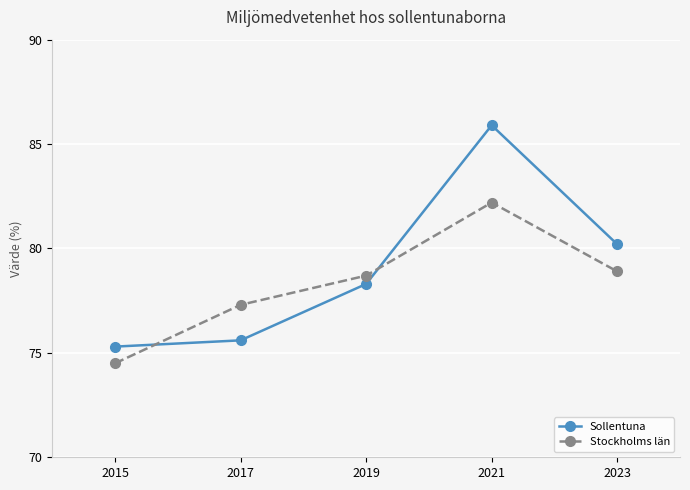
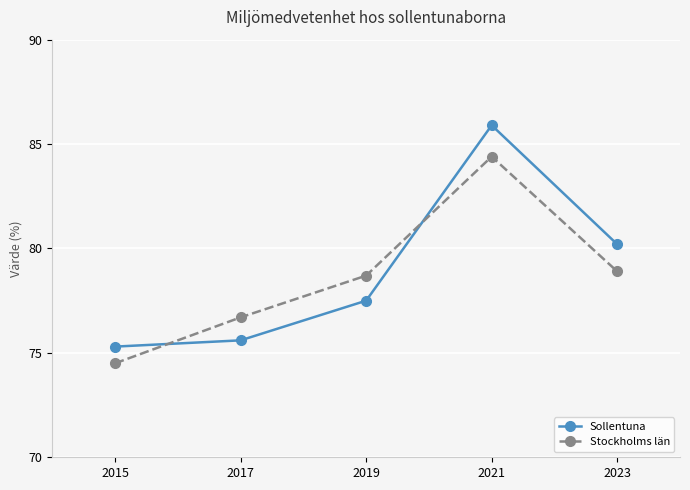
Stockholms län, 2017: 77.3 -> 76.7
Sollentuna, 2019: 78.3 -> 77.5
Stockholms län, 2021: 82.2 -> 84.4
